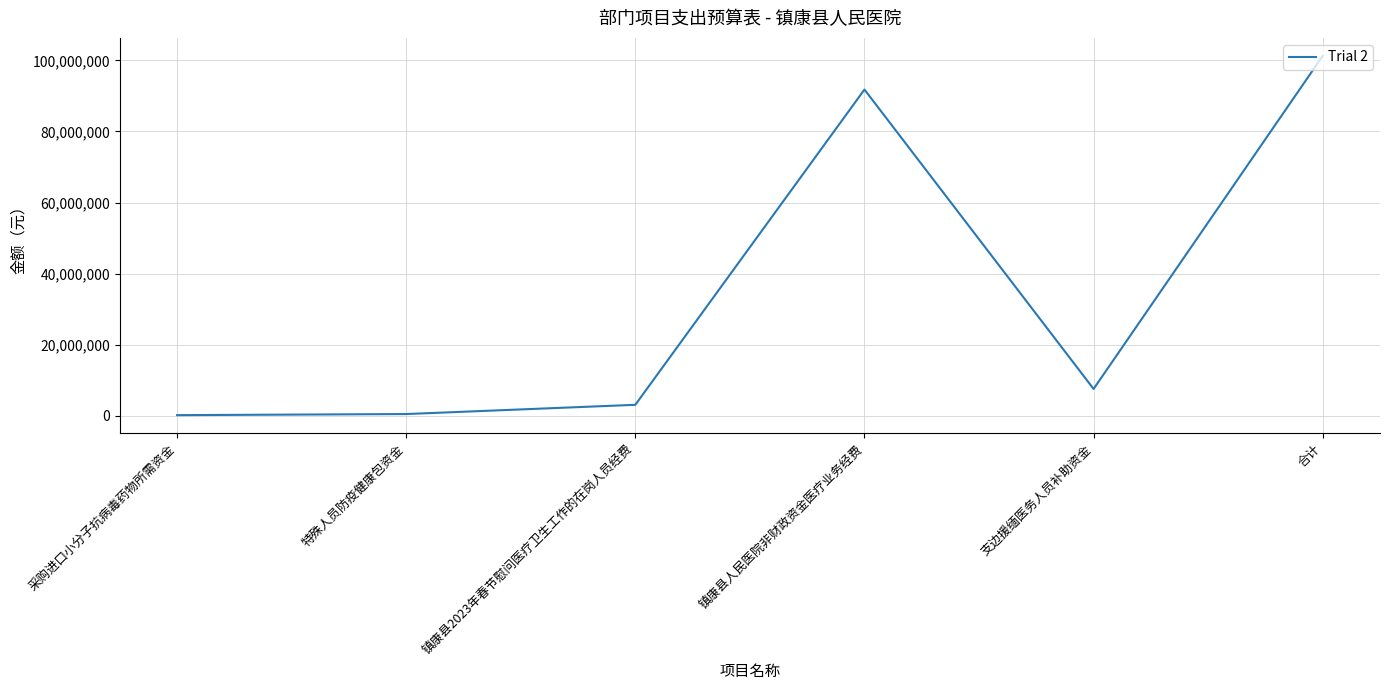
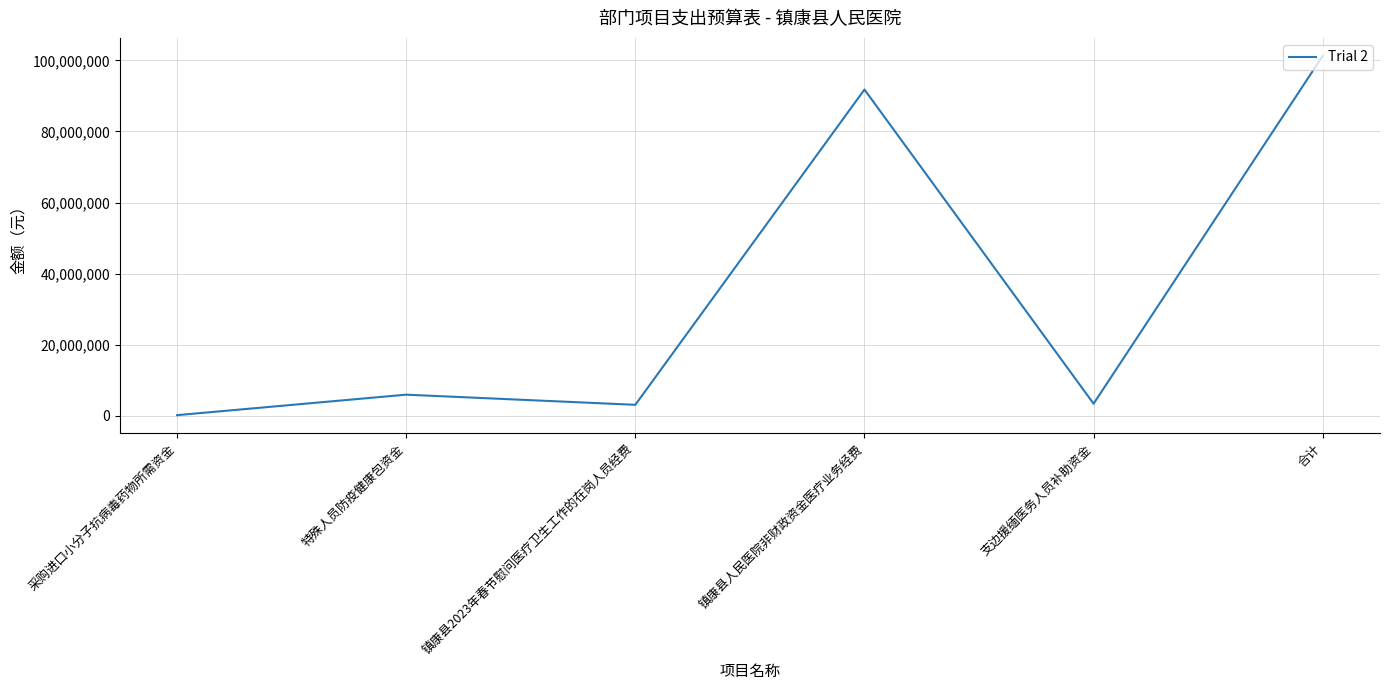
特殊人员防疫健康包资金: 1,000,000 -> 6,000,000
支边援缅医务人员补助资金: 8,000,000 -> 3,000,000
